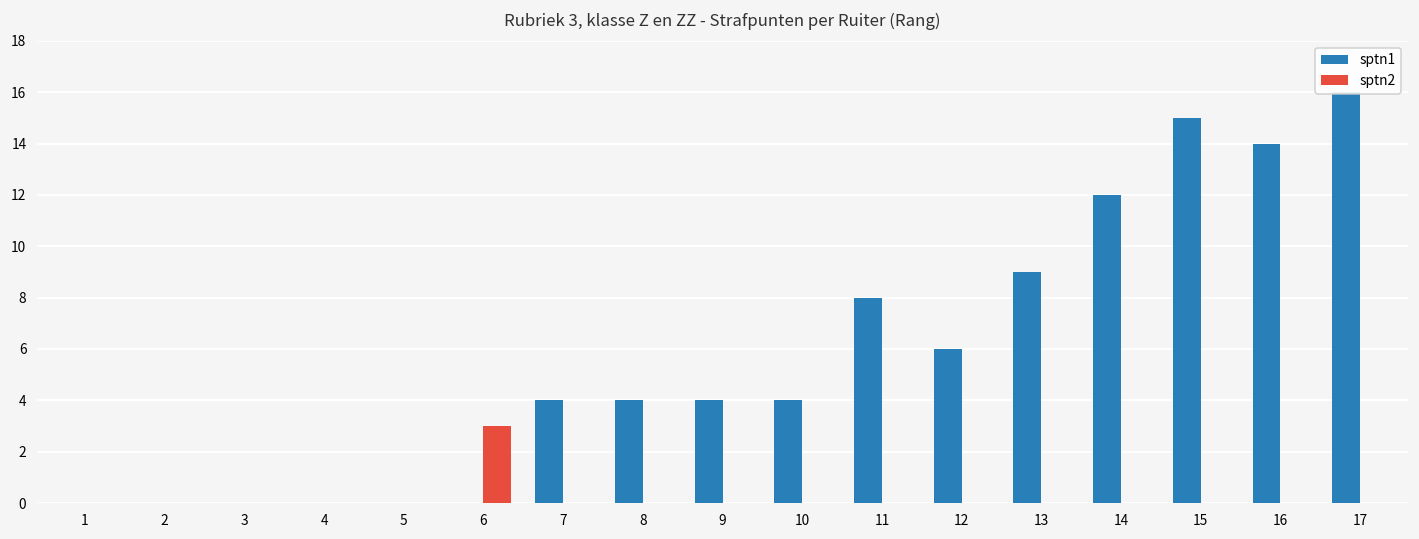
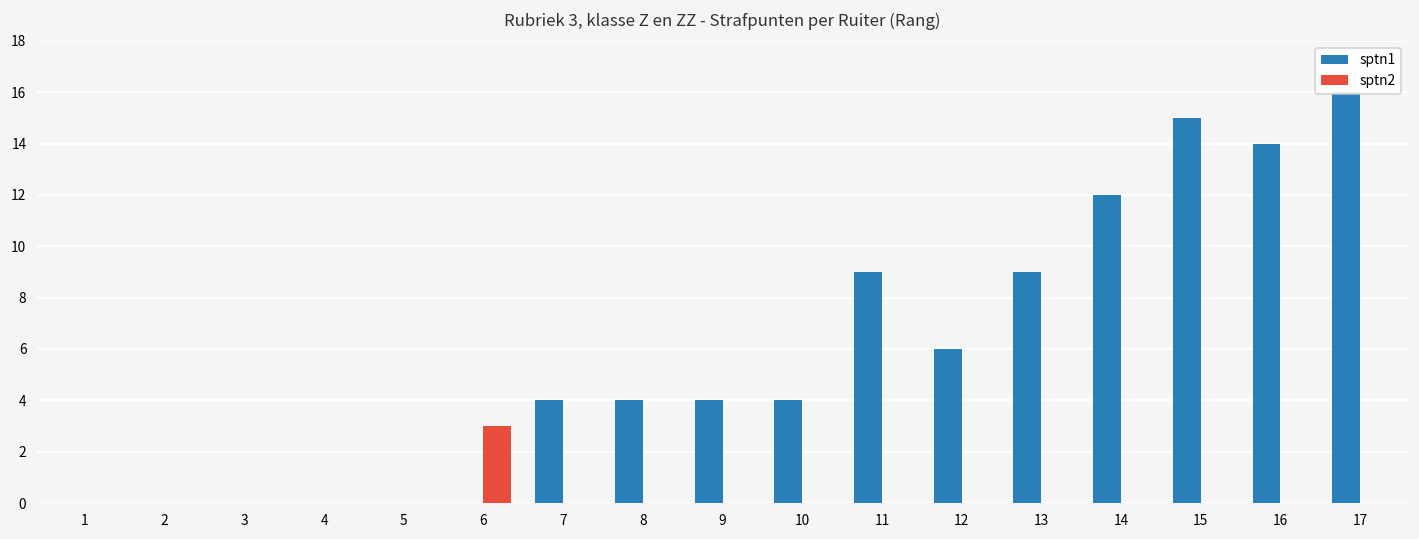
sptn1, 11: 8 -> 9
